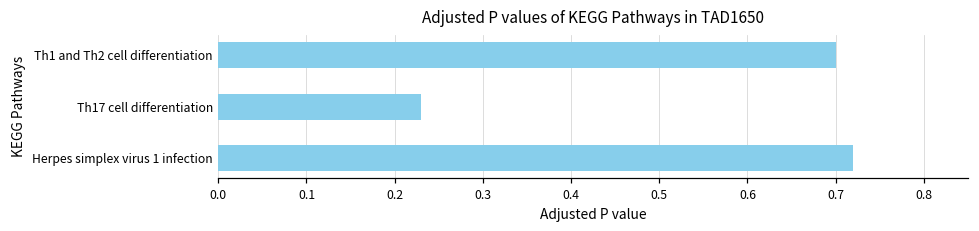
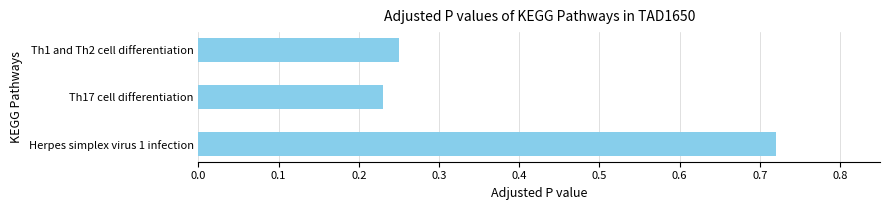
Th1 and Th2 cell differentiation: 0.70 -> 0.25
